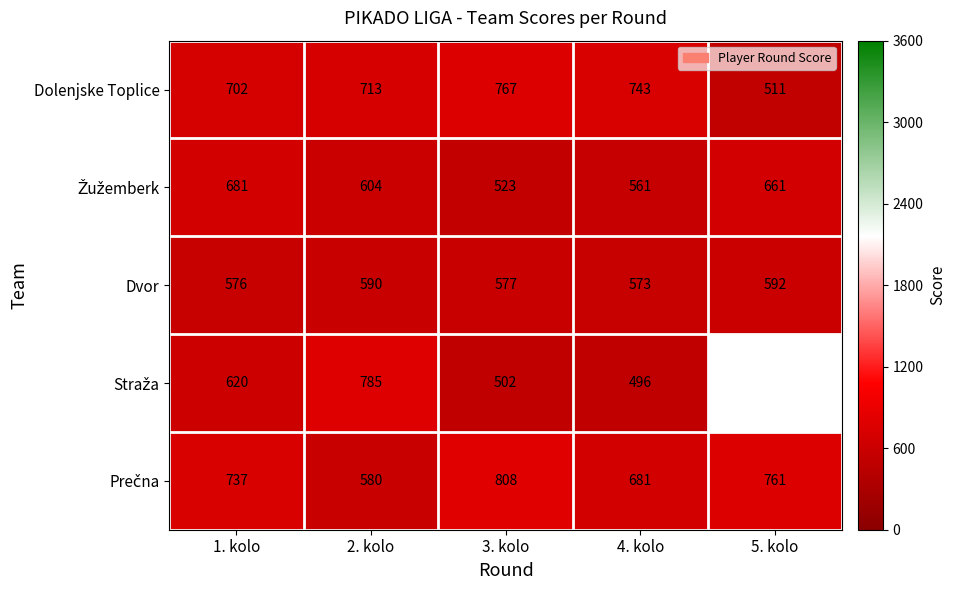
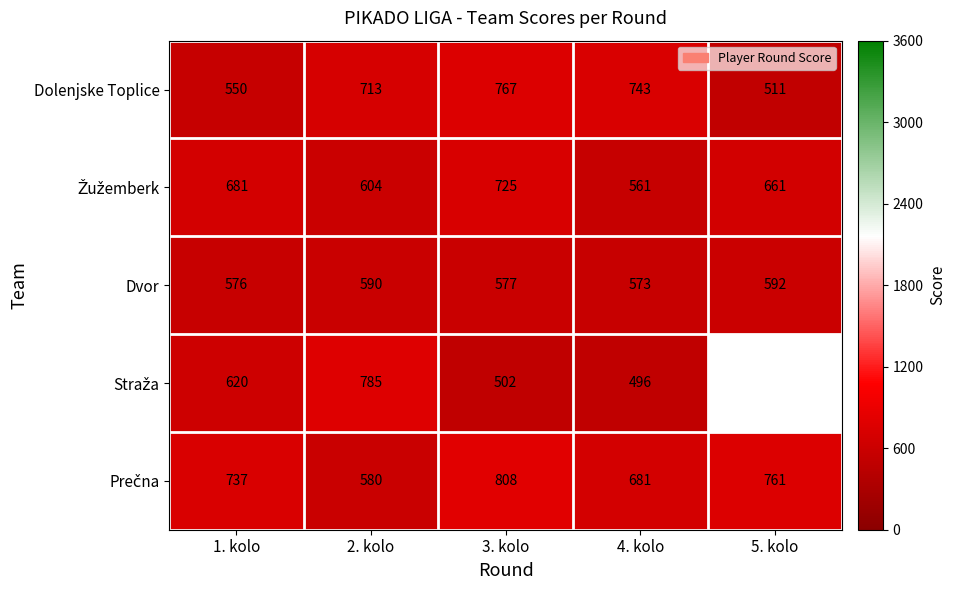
Dolenjske Toplice, 1. kolo: 702 -> 550
Žužemberk, 3. kolo: 523 -> 725
